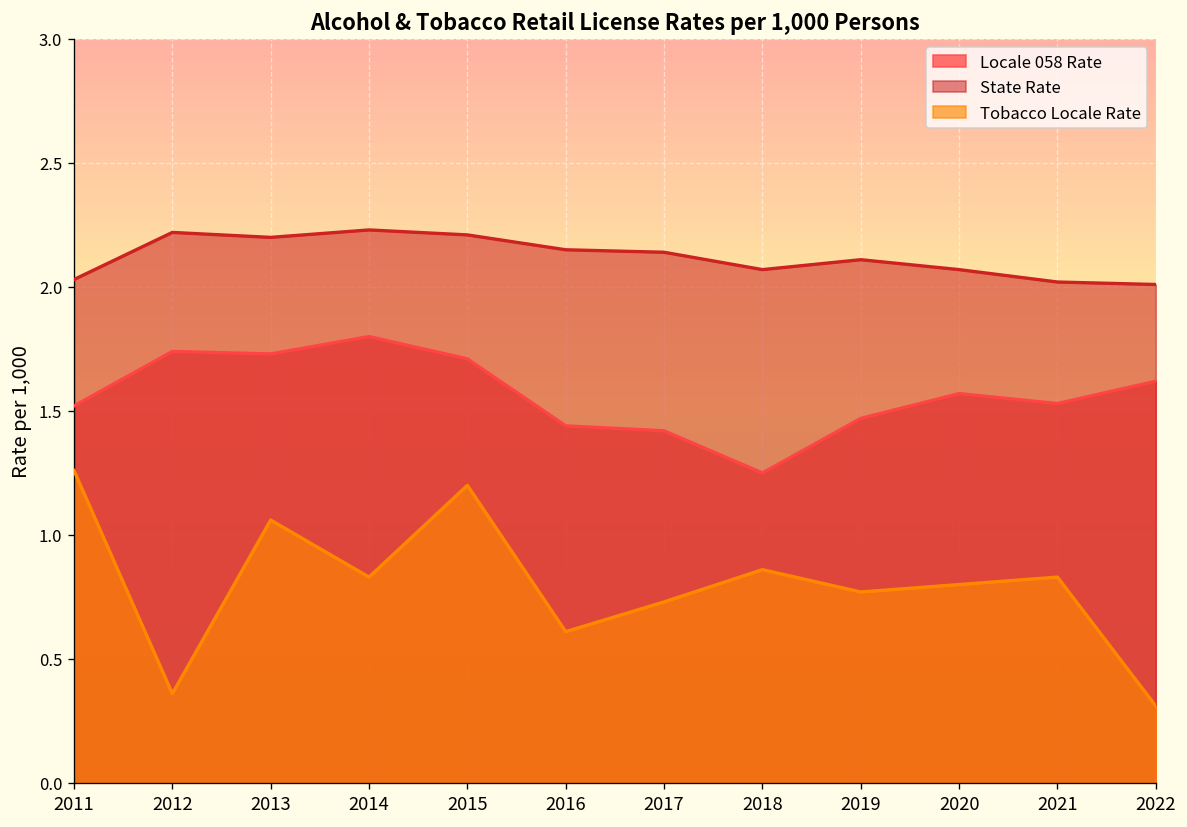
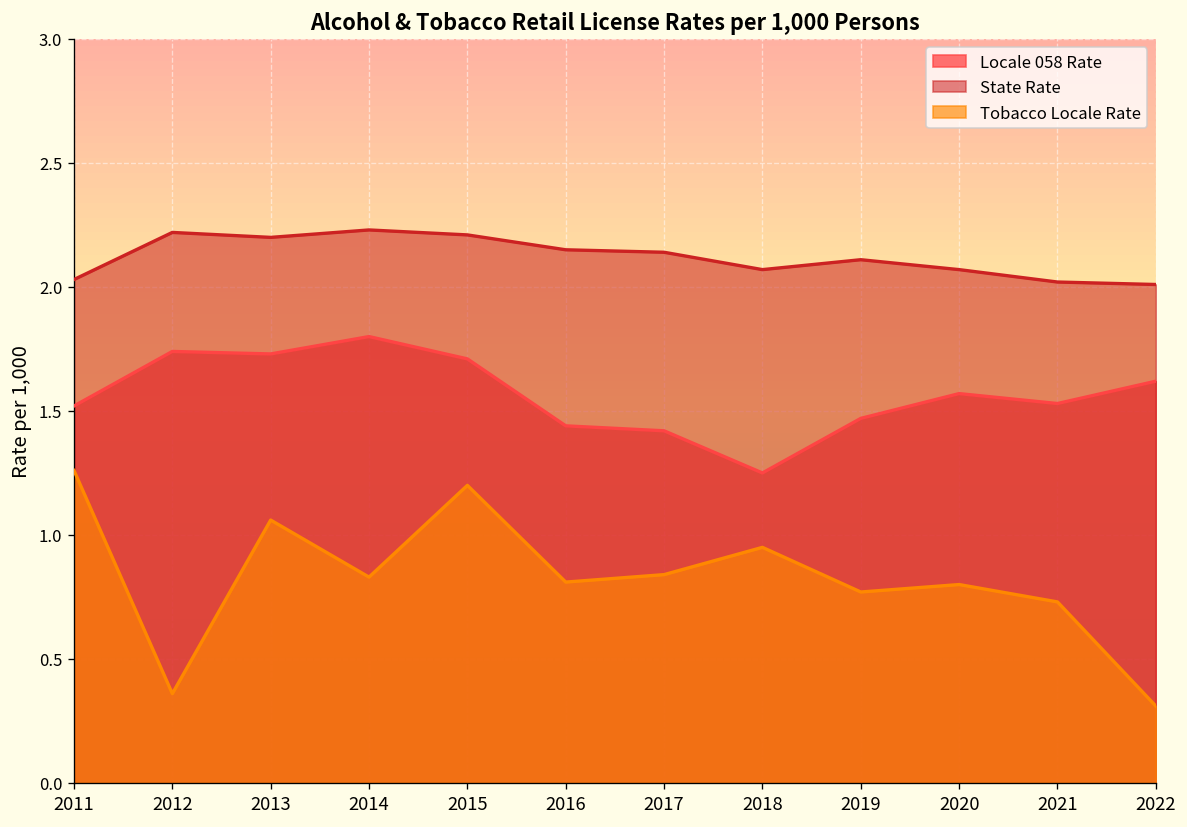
Tobacco Locale Rate, 2016: 0.61 -> 0.81
Tobacco Locale Rate, 2017: 0.73 -> 0.84
Tobacco Locale Rate, 2018: 0.86 -> 0.95
Tobacco Locale Rate, 2021: 0.83 -> 0.73
